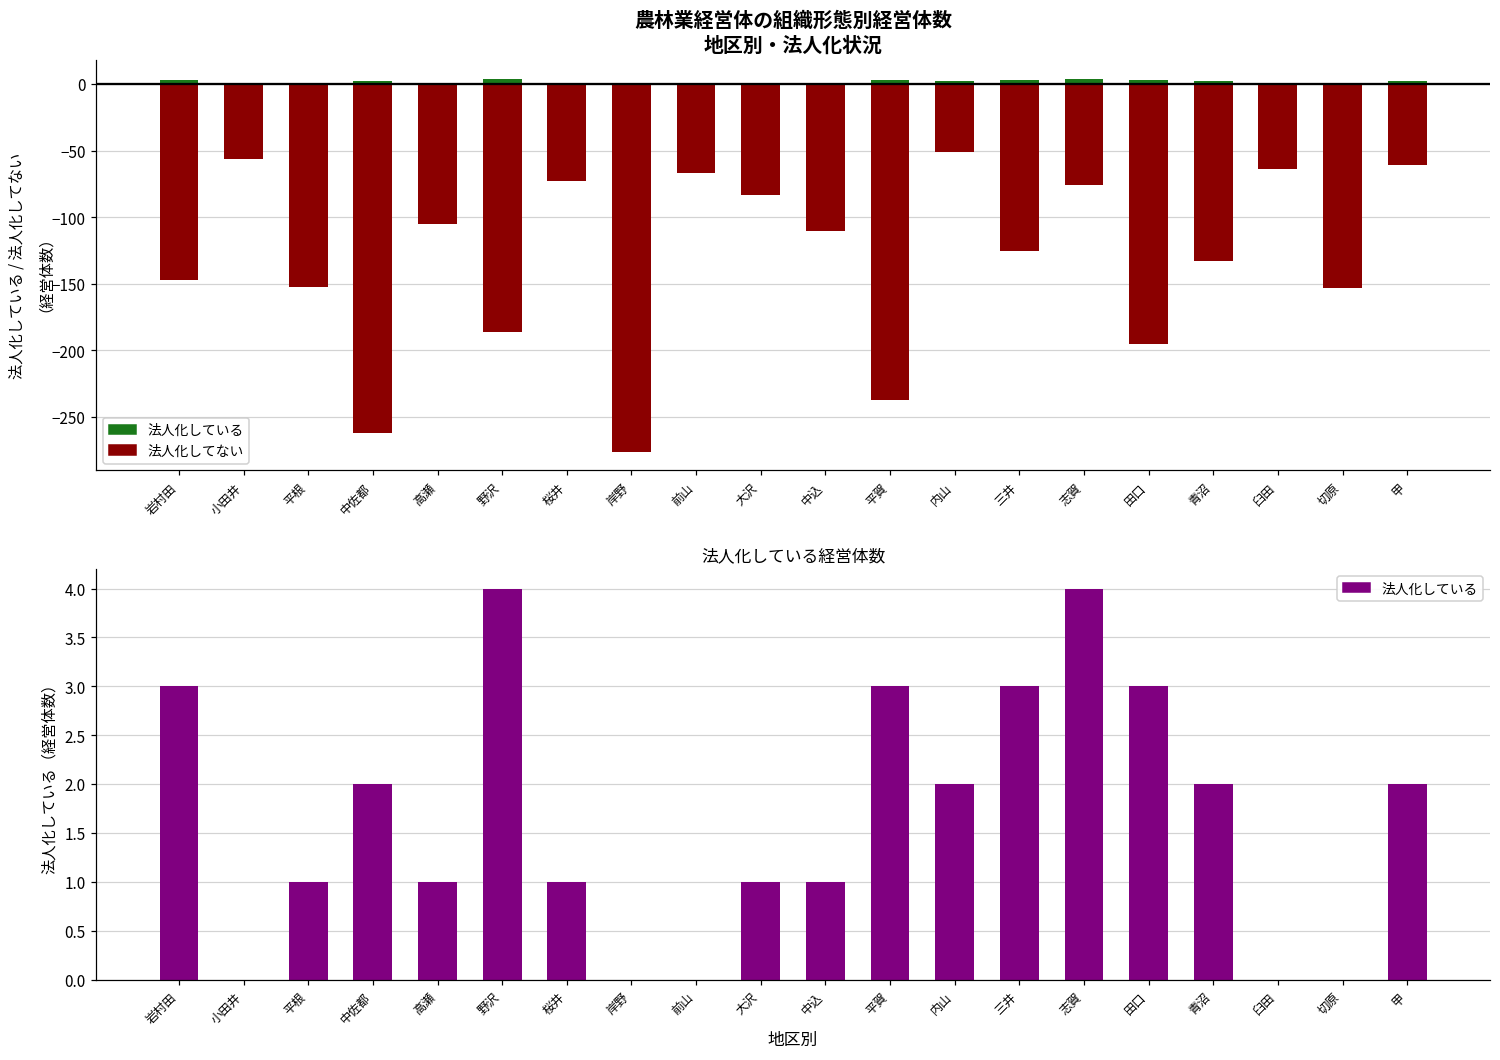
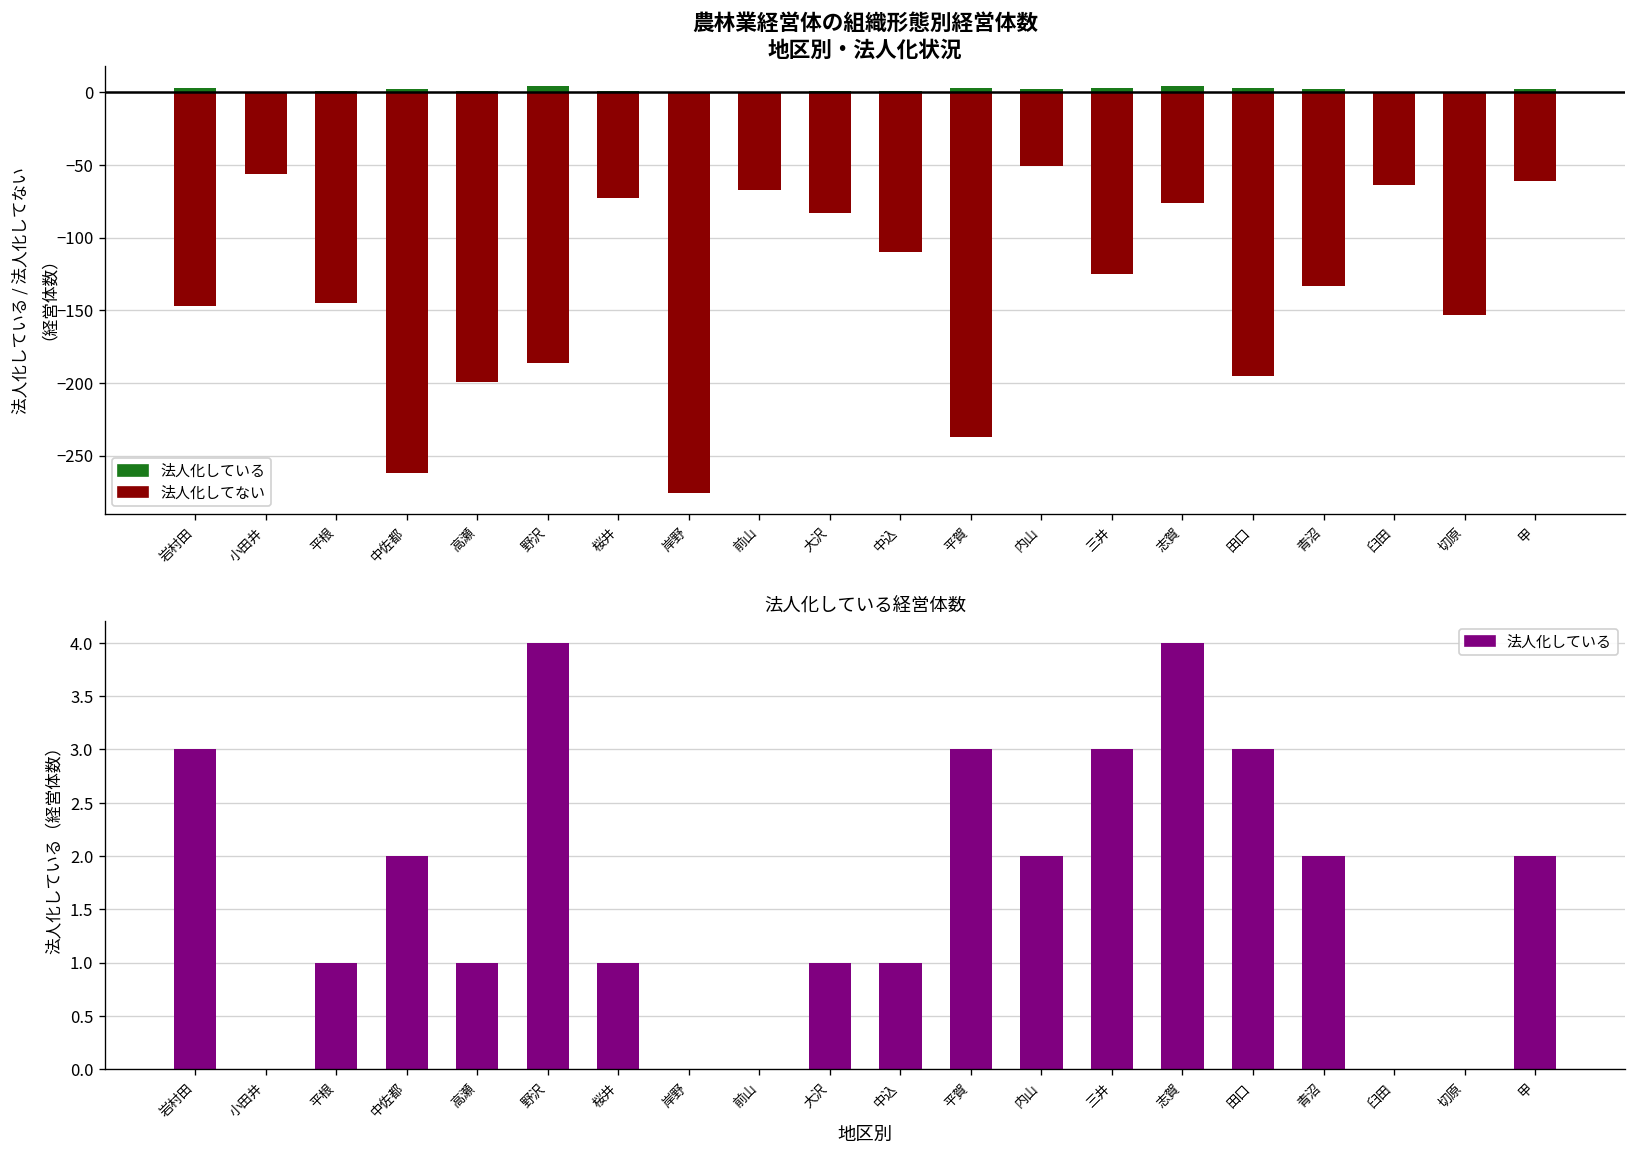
農林業経営体の組織形態別経営体数 地区別・法人化状況, 法人化してない, 平根: -152 -> -145
農林業経営体の組織形態別経営体数 地区別・法人化状況, 法人化してない, 高瀬: -105 -> -199
